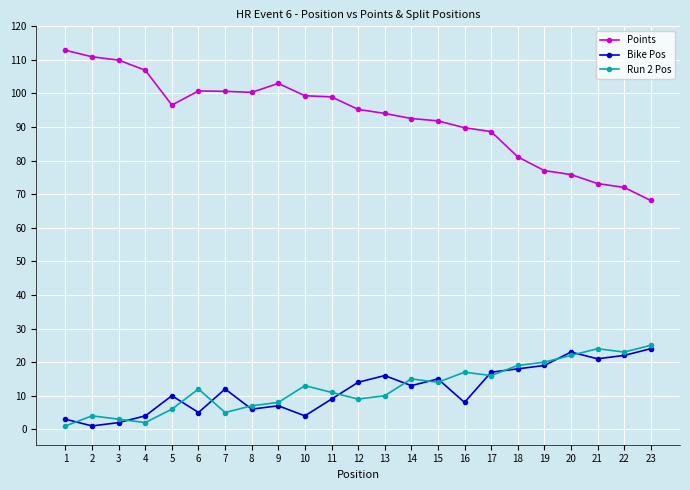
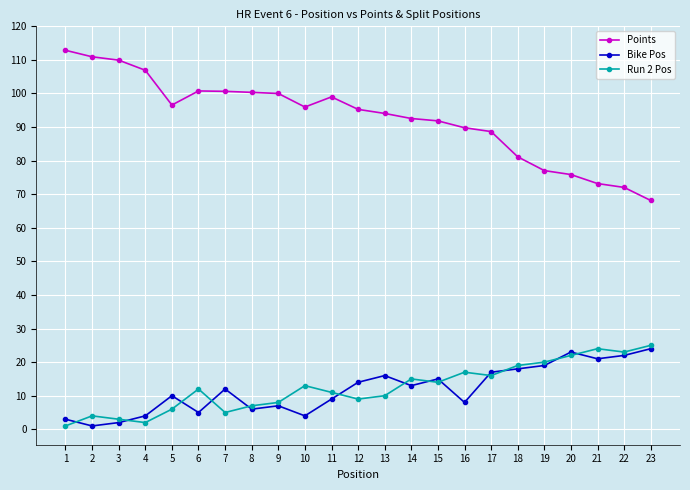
Points, 9: 103 -> 100
Points, 10: 99 -> 96
